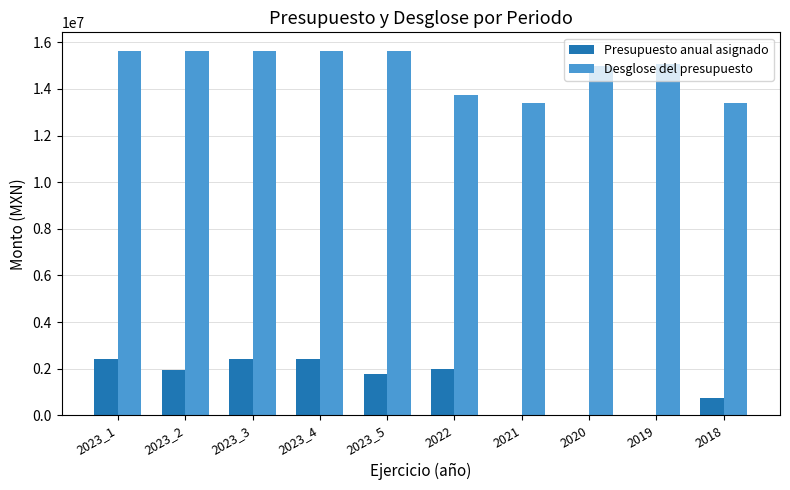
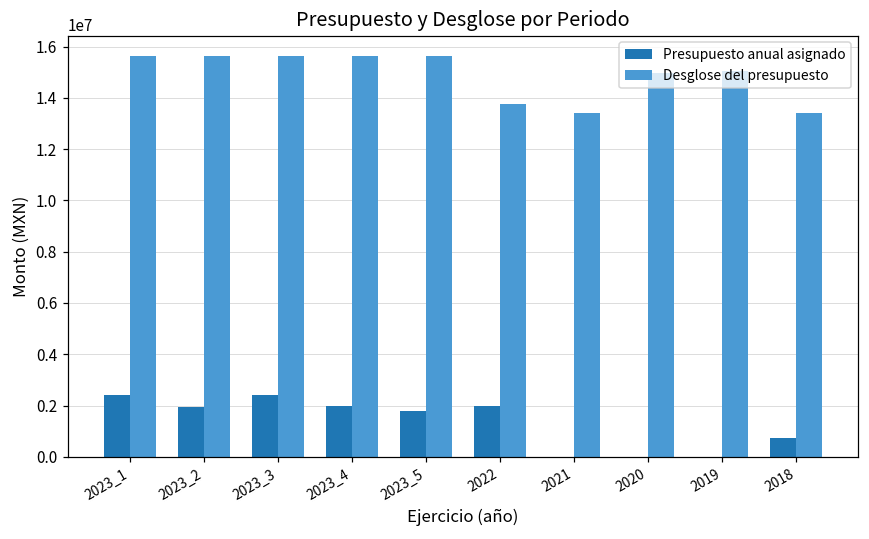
Presupuesto anual asignado, 2023_4: 2400000 -> 2000000
